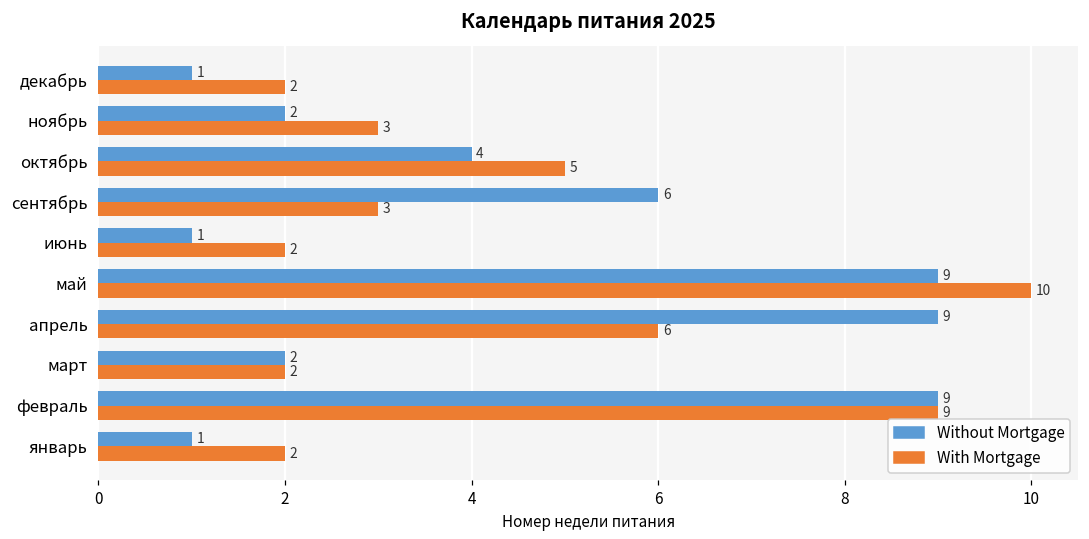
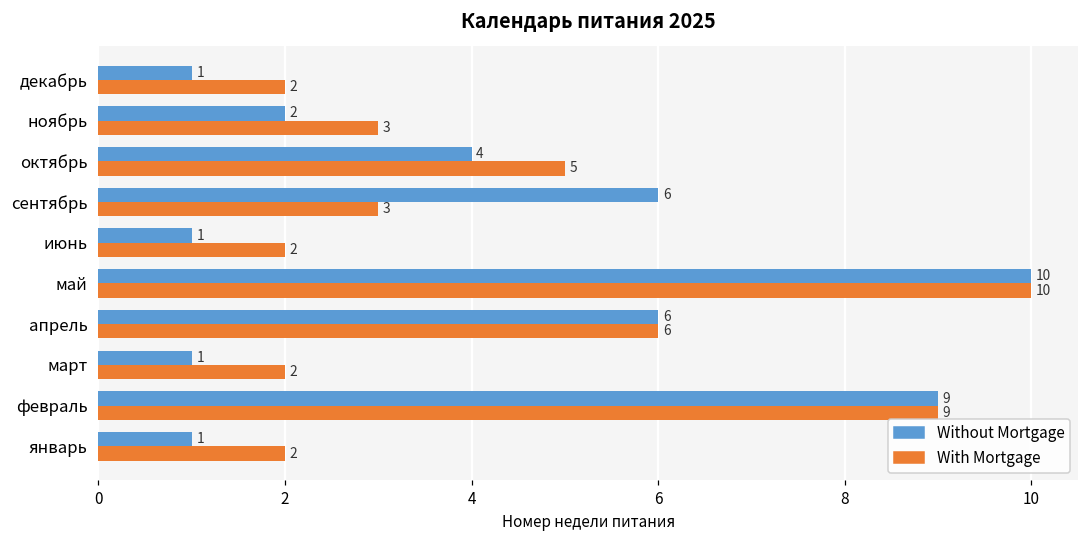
Without Mortgage, май: 9 -> 10
Without Mortgage, апрель: 9 -> 6
Without Mortgage, март: 2 -> 1
